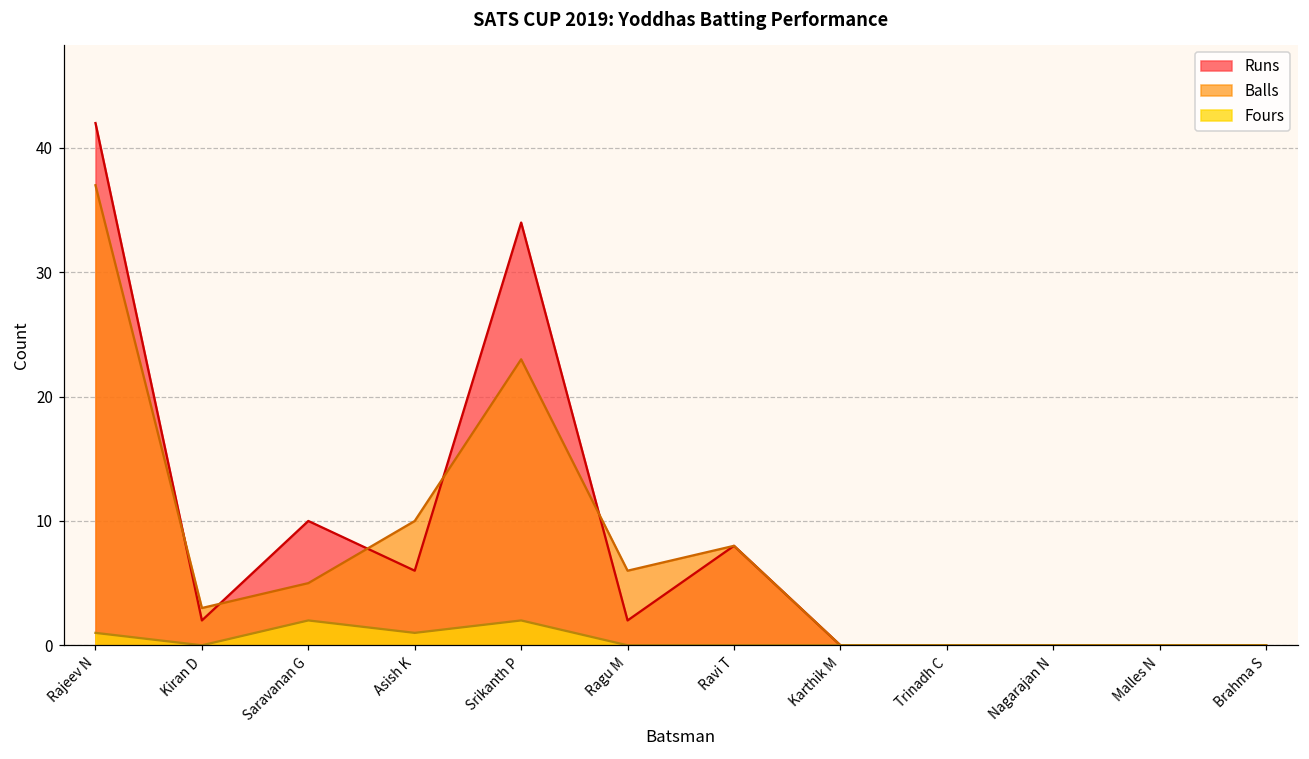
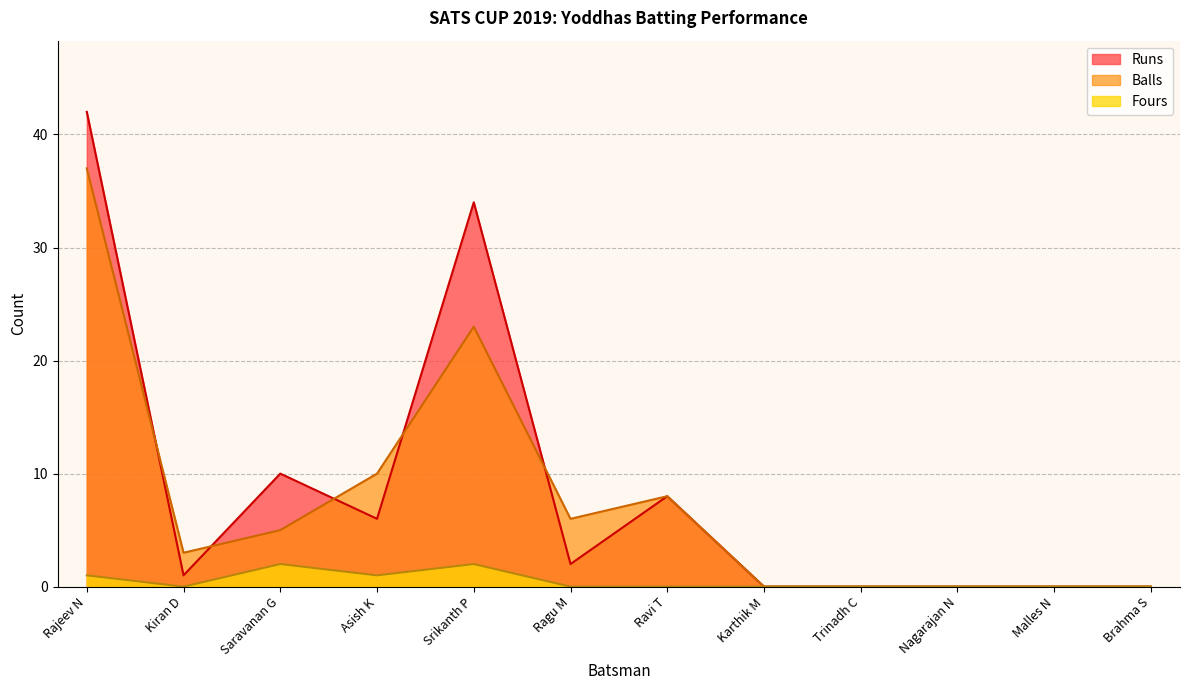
Runs, Kiran D: 2 -> 1
